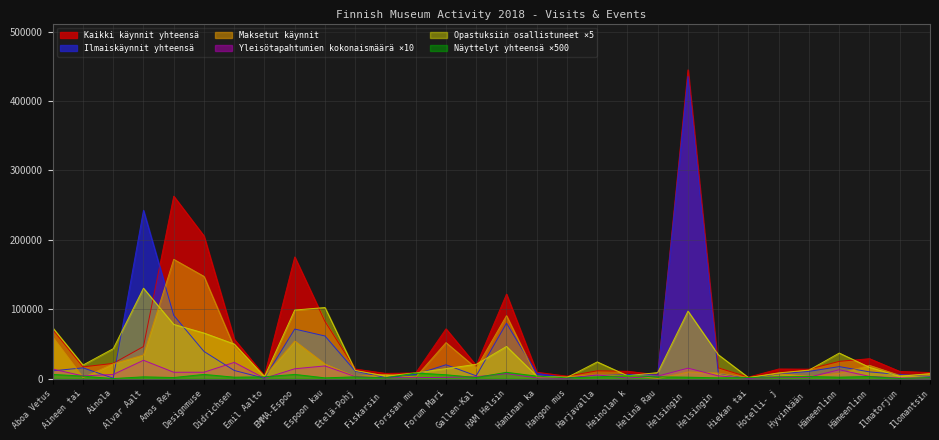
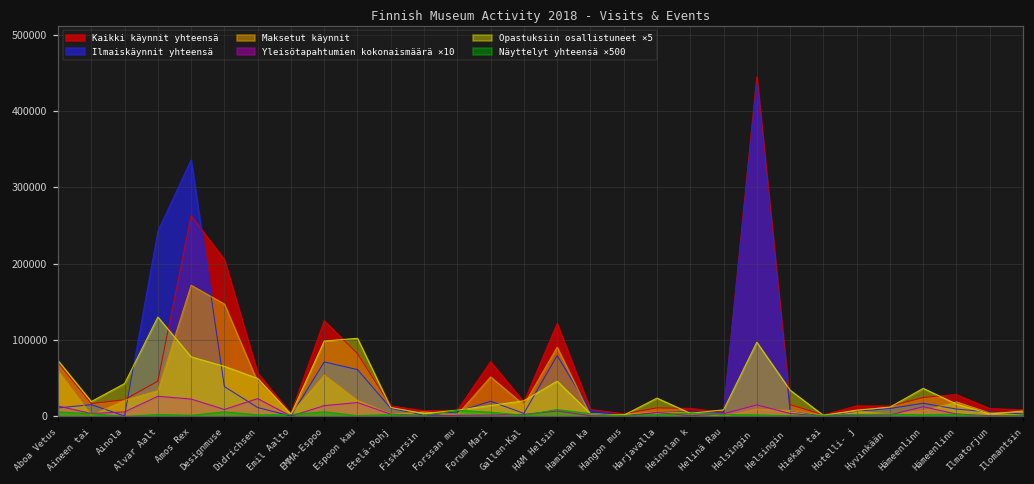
Ilmaiskäynnit yhteensä, Amos Rex: 90000 -> 340000
Yleisötapahtumien kokonaismäärä ×10, Amos Rex: 10000 -> 20000
Kaikki käynnit yhteensä, EMMA-Espoo: 180000 -> 130000
